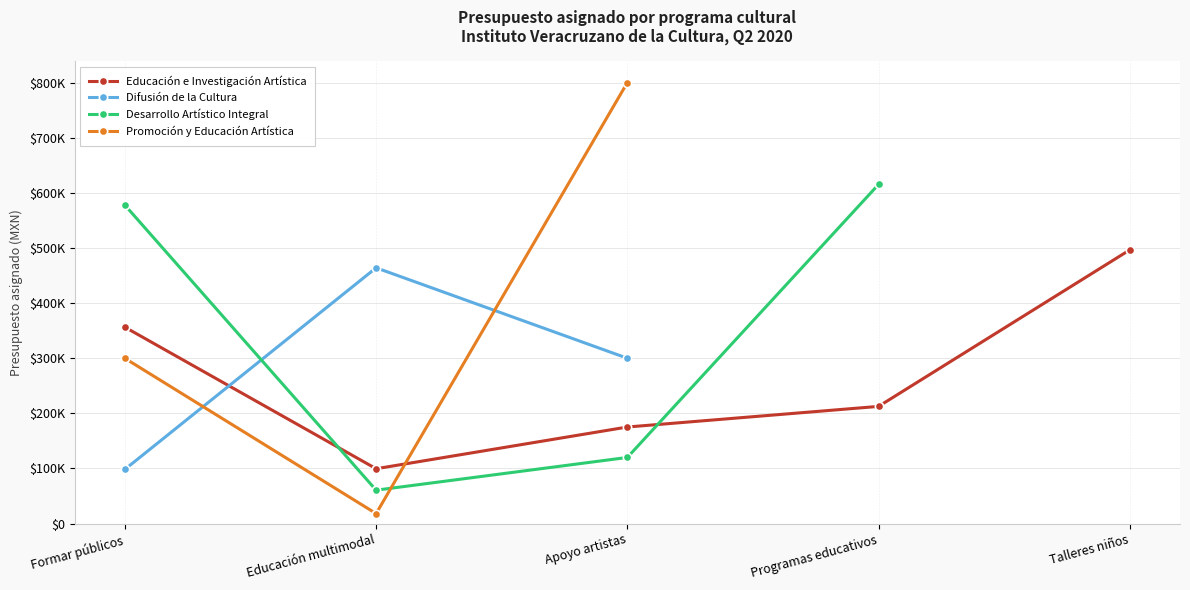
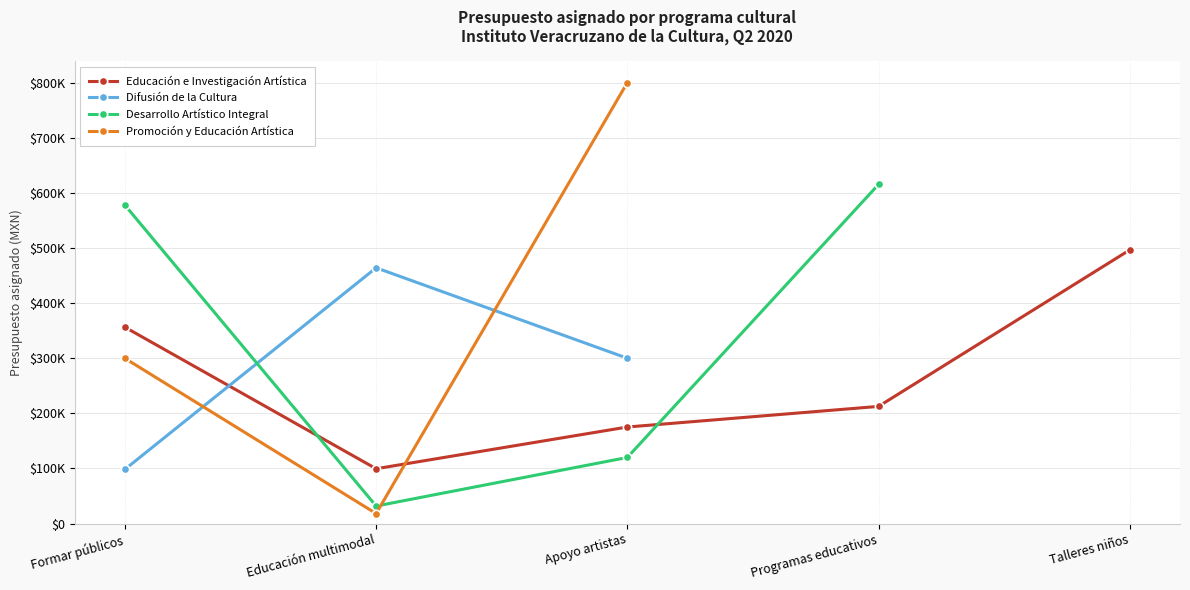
Desarrollo Artístico Integral, Educación multimodal: $60000 -> $30000
